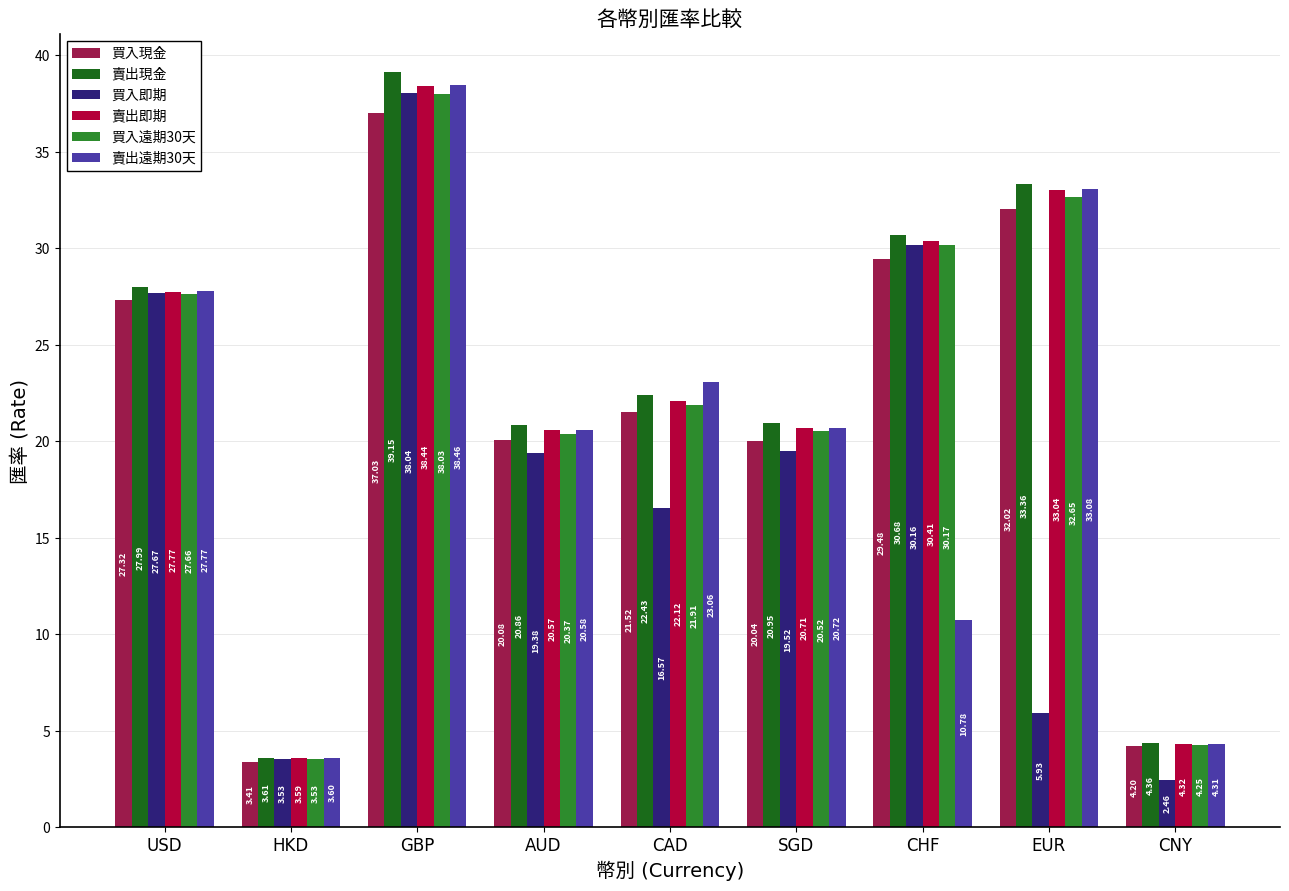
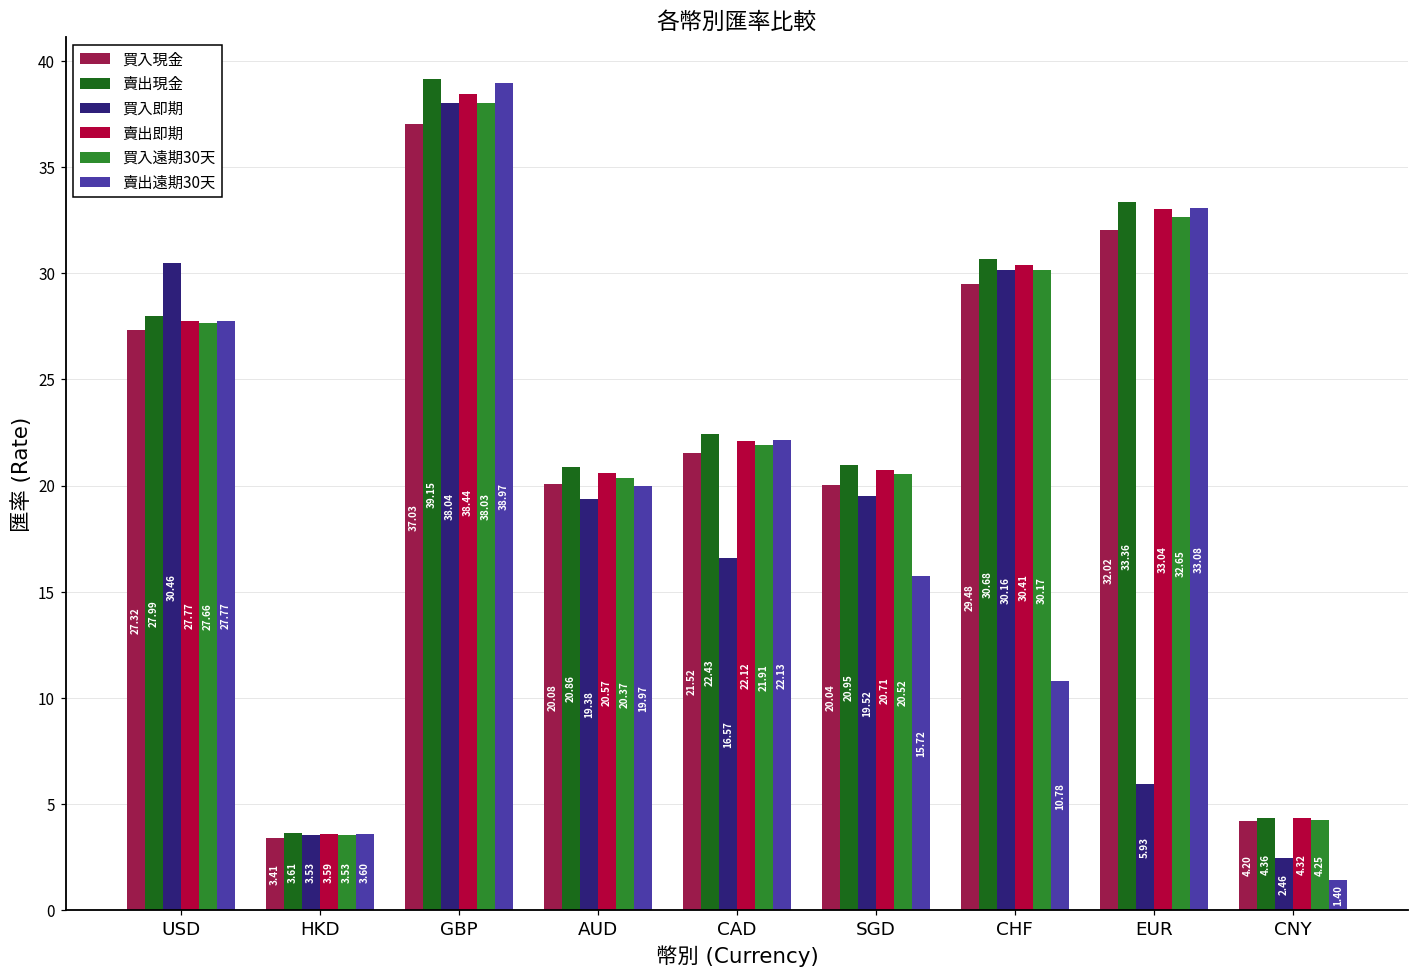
買入即期, USD: 27.67 -> 30.46
賣出遠期30天, GBP: 38.46 -> 38.97
賣出遠期30天, AUD: 20.58 -> 19.97
賣出遠期30天, CAD: 23.06 -> 22.13
賣出遠期30天, SGD: 20.72 -> 15.72
賣出遠期30天, CNY: 4.31 -> 1.40
